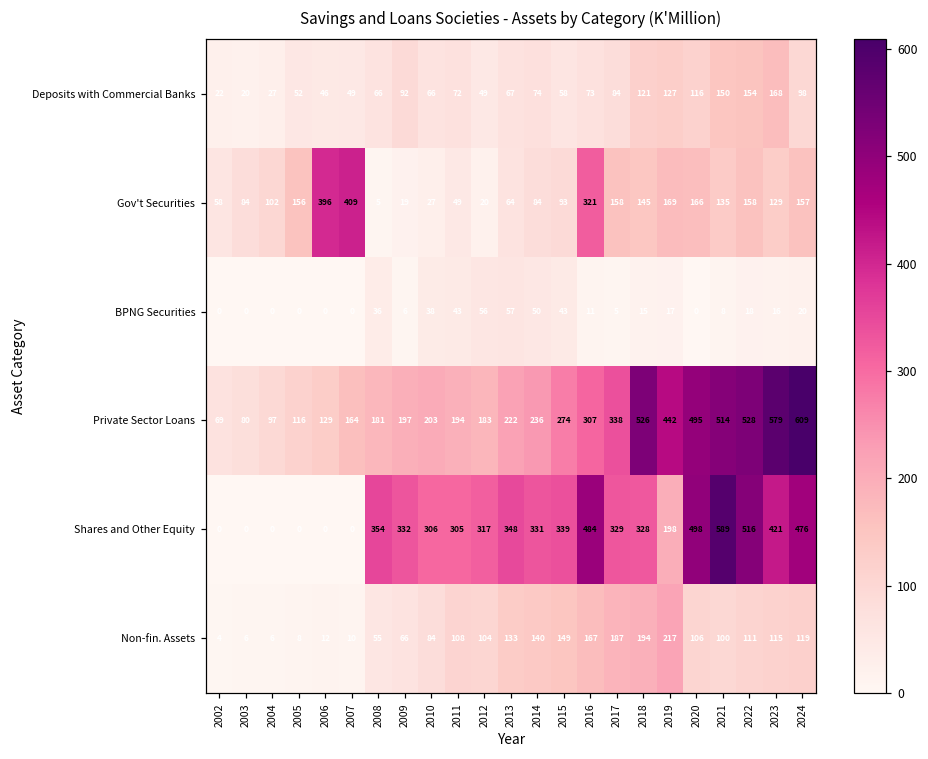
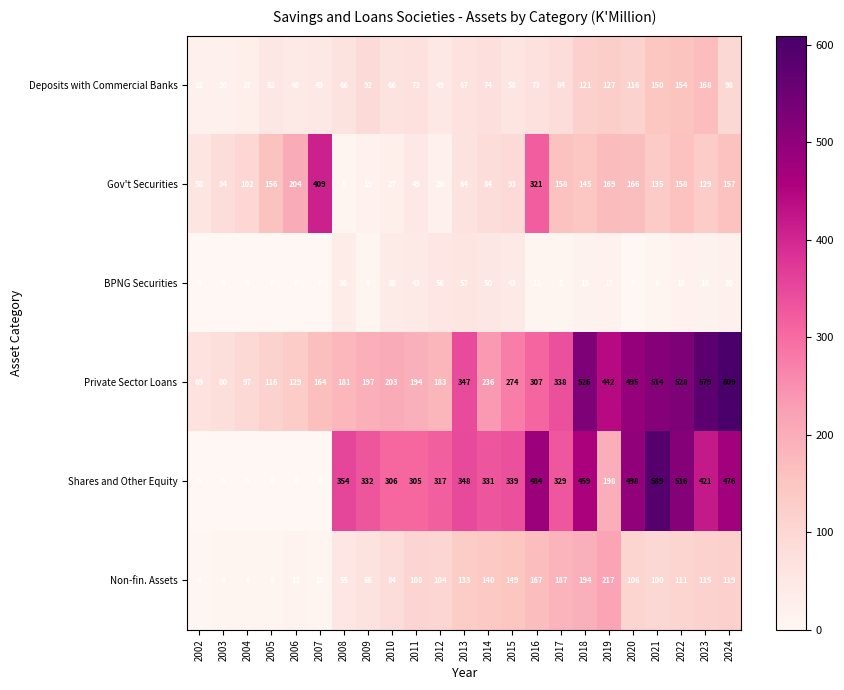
Gov't Securities, 2006: 396 -> 204
Private Sector Loans, 2013: 222 -> 347
Shares and Other Equity, 2018: 328 -> 459
